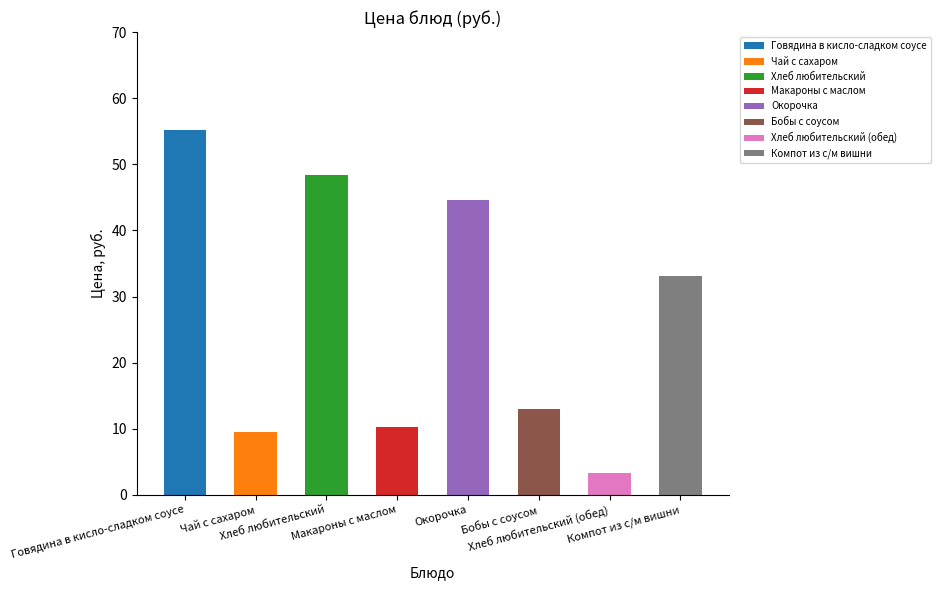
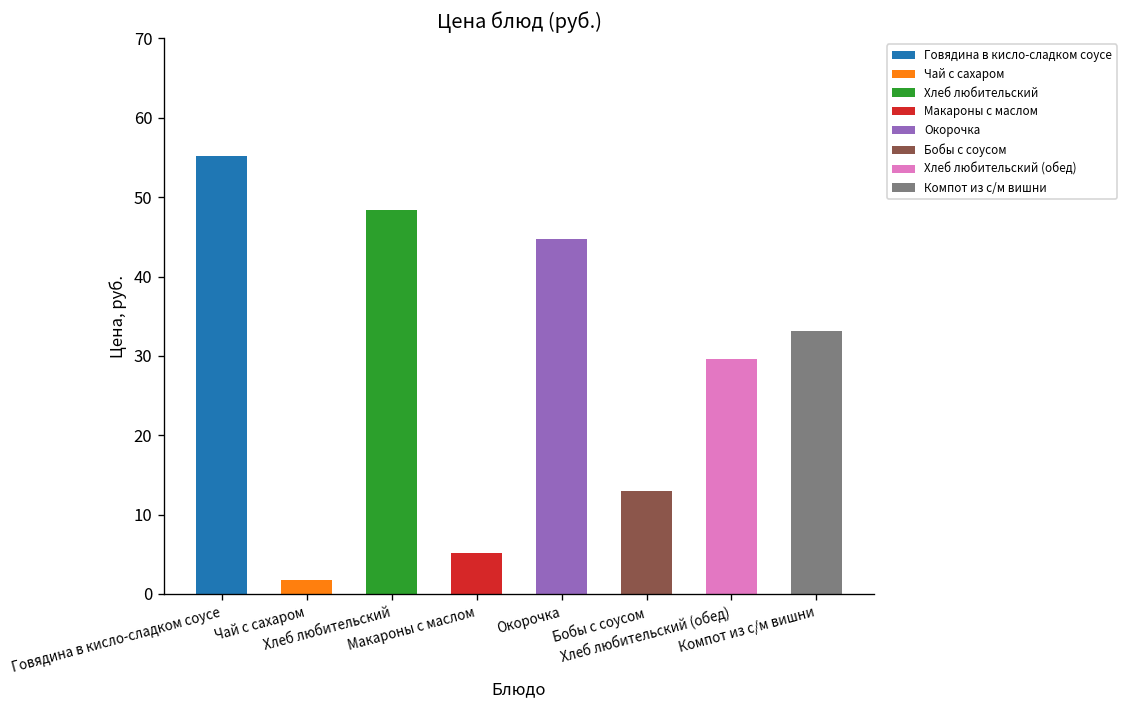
Чай с сахаром: 9 -> 2
Макароны с маслом: 10 -> 5
Хлеб любительский (обед): 3 -> 30
